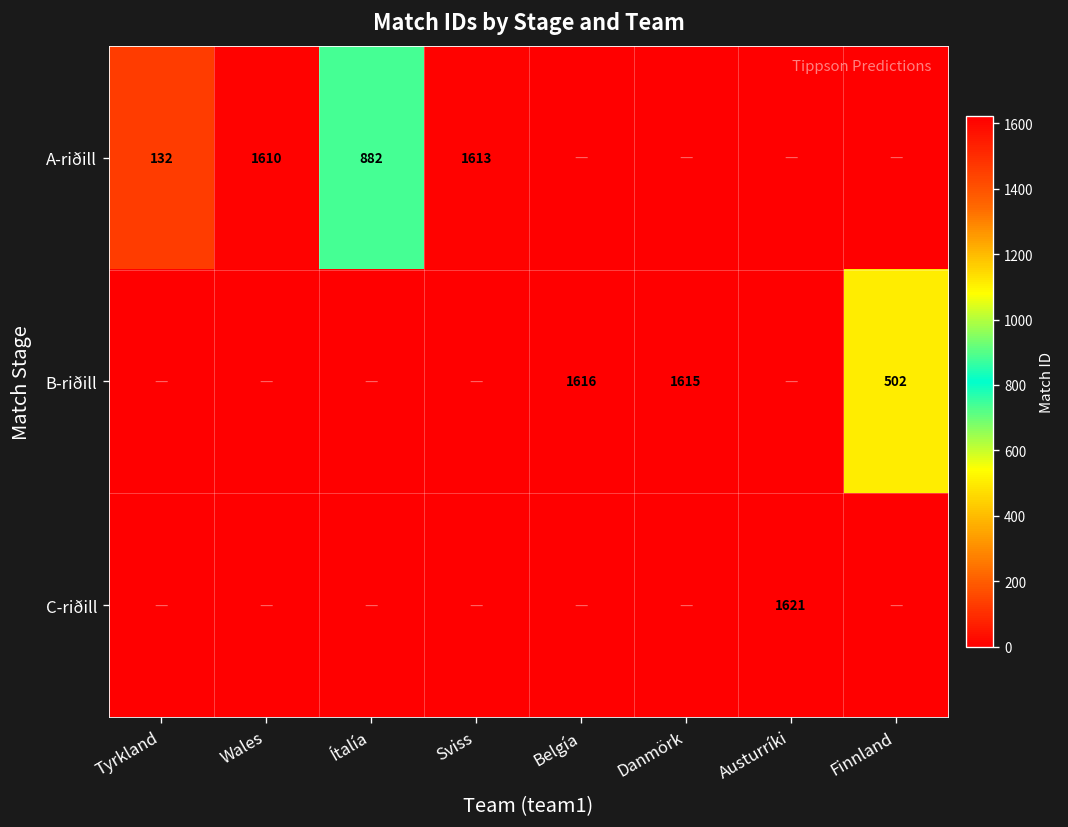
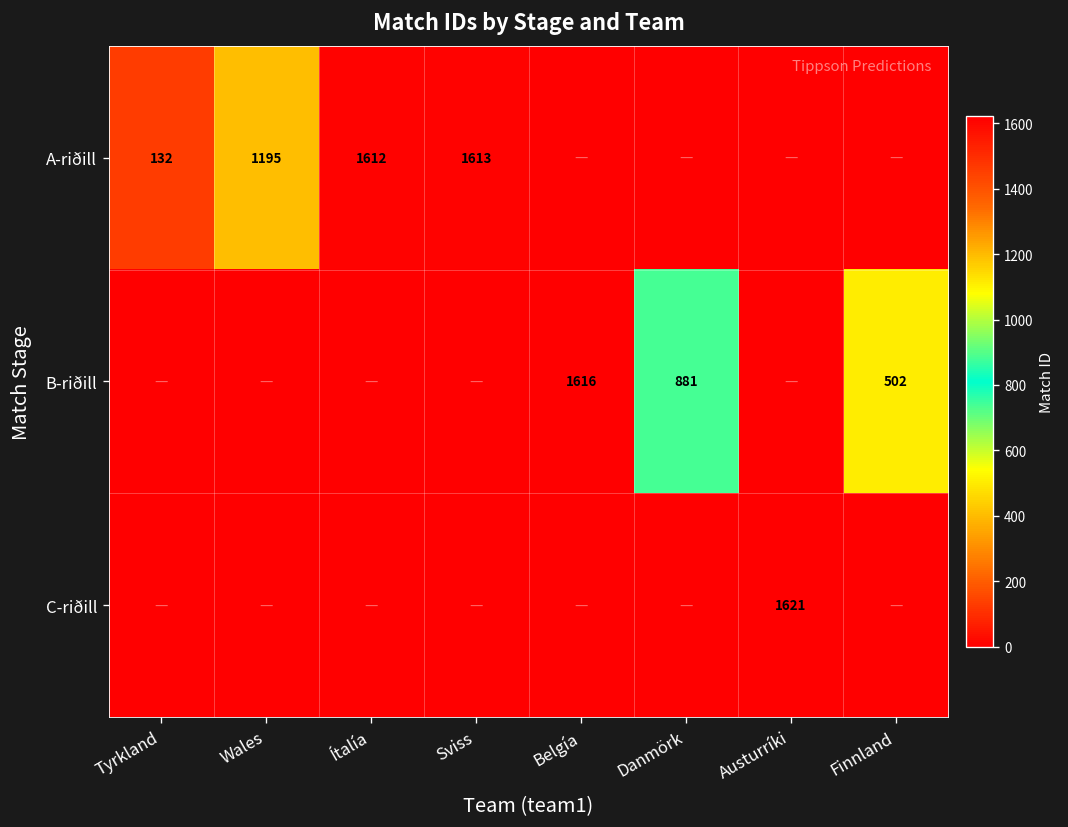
A-riðill, Wales: 1610 -> 1195
A-riðill, Ítalía: 882 -> 1612
B-riðill, Danmörk: 1615 -> 881
